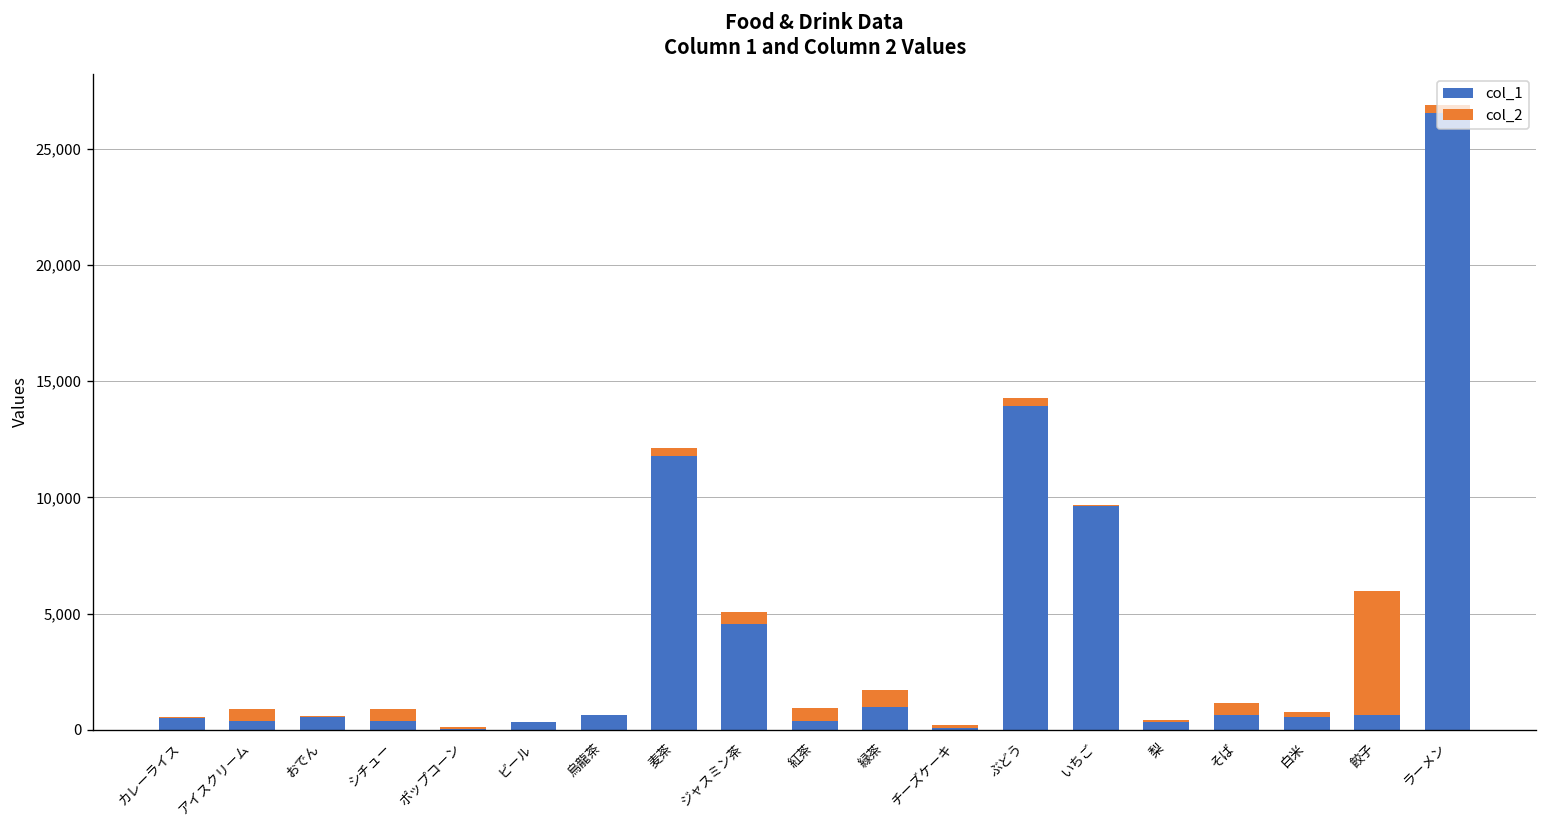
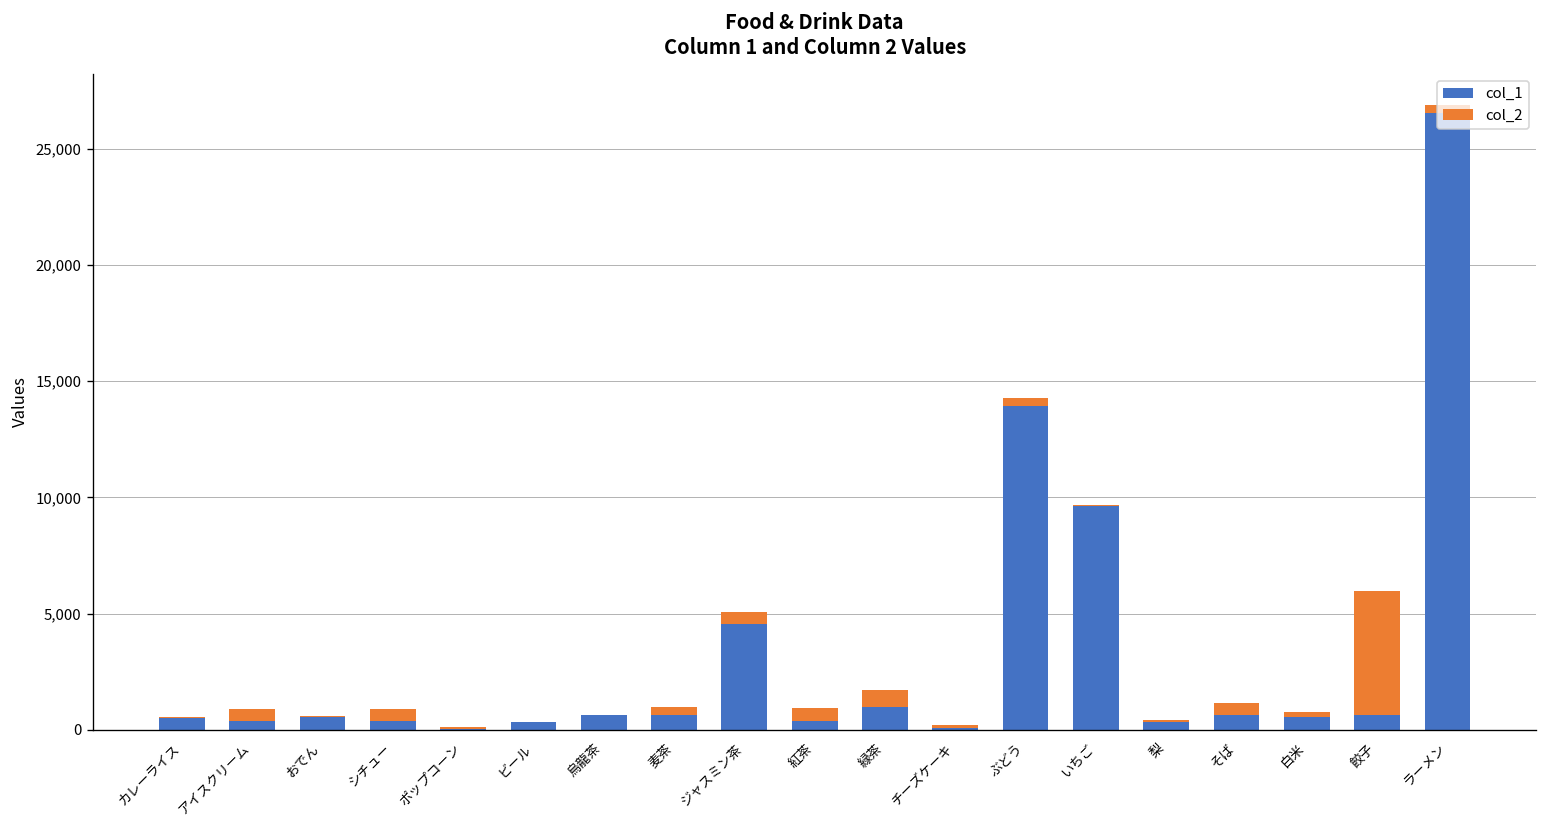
col_1, 麦茶: 11,800 -> 600
